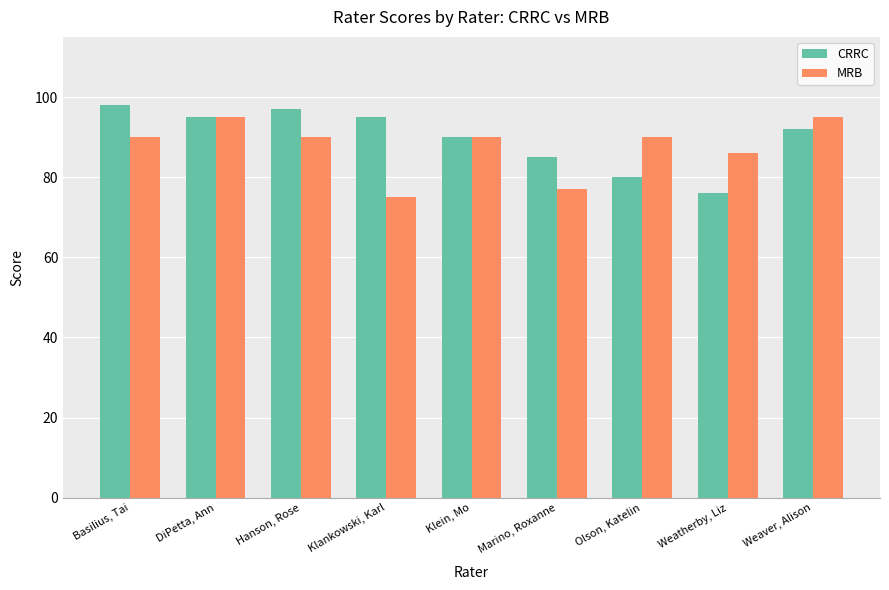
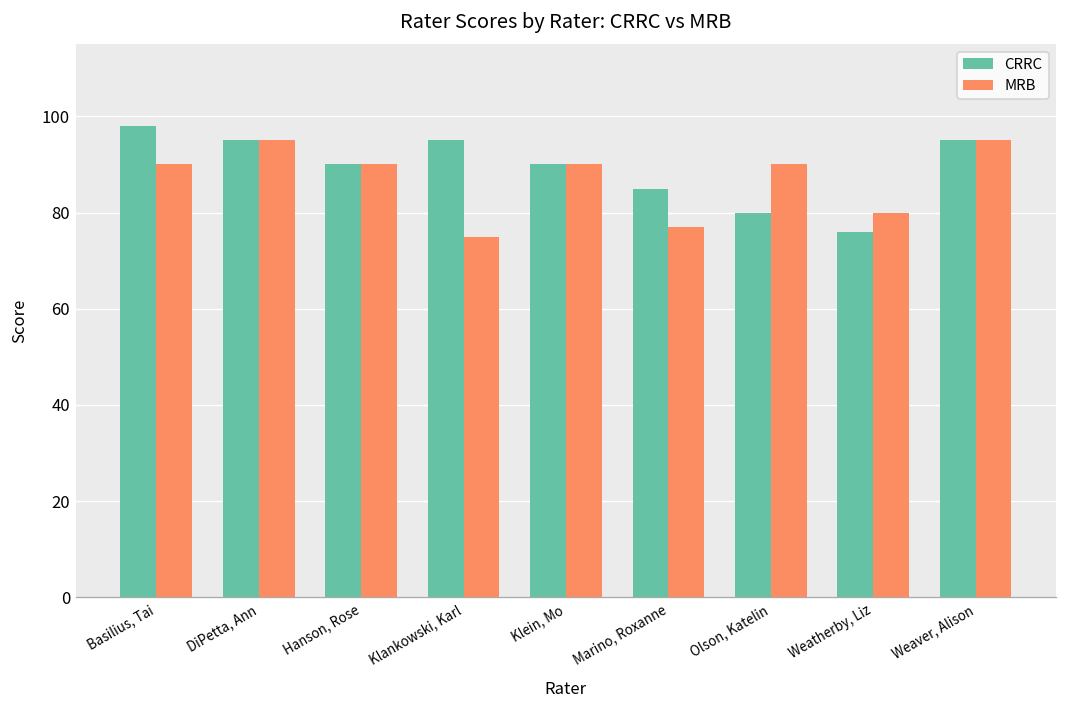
CRRC, Hanson, Rose: 97 -> 90
MRB, Weatherby, Liz: 86 -> 80
CRRC, Weaver, Alison: 92 -> 95
